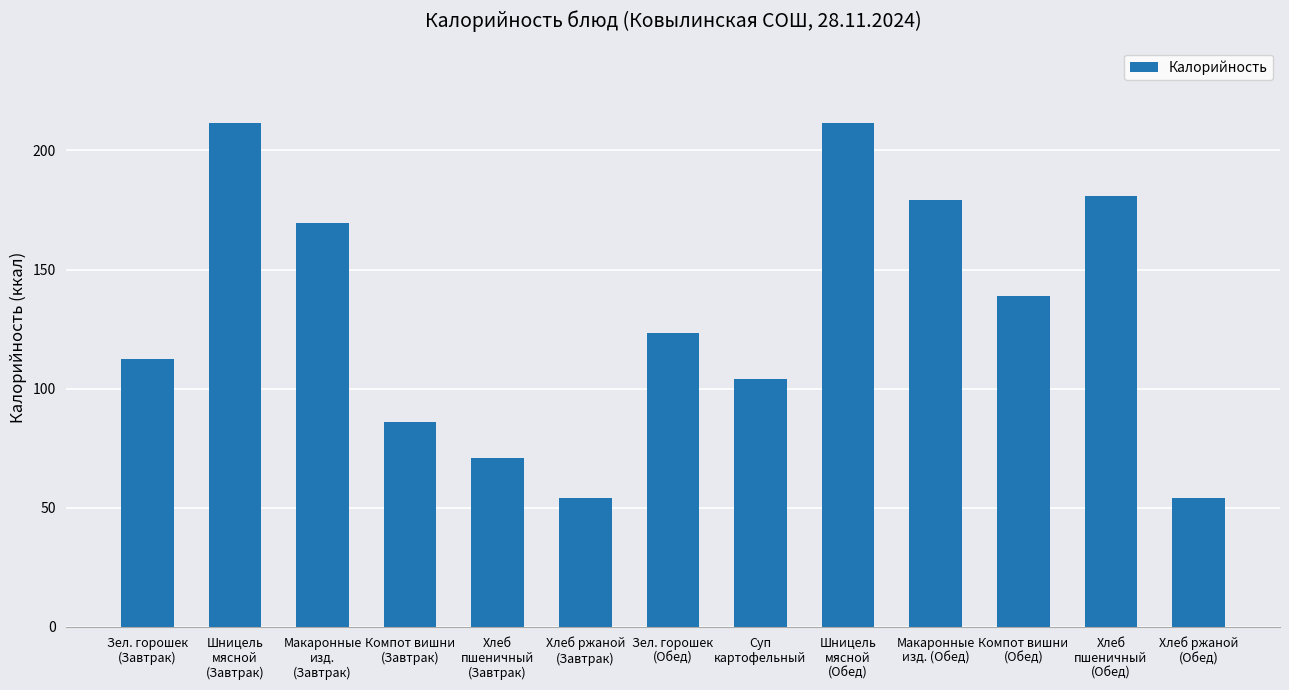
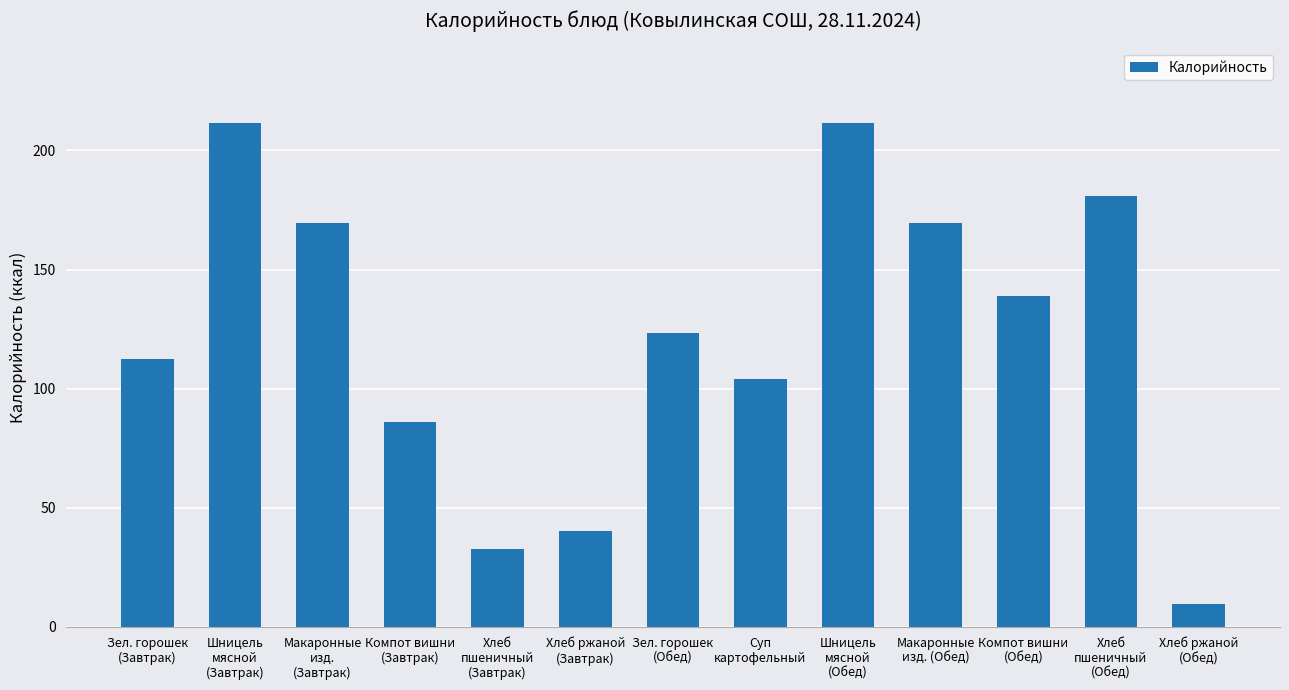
Хлеб пшеничный (Завтрак): 71 -> 33
Хлеб ржаной (Завтрак): 54 -> 40
Макаронные изд. (Обед): 179 -> 170
Хлеб ржаной (Обед): 54 -> 10
